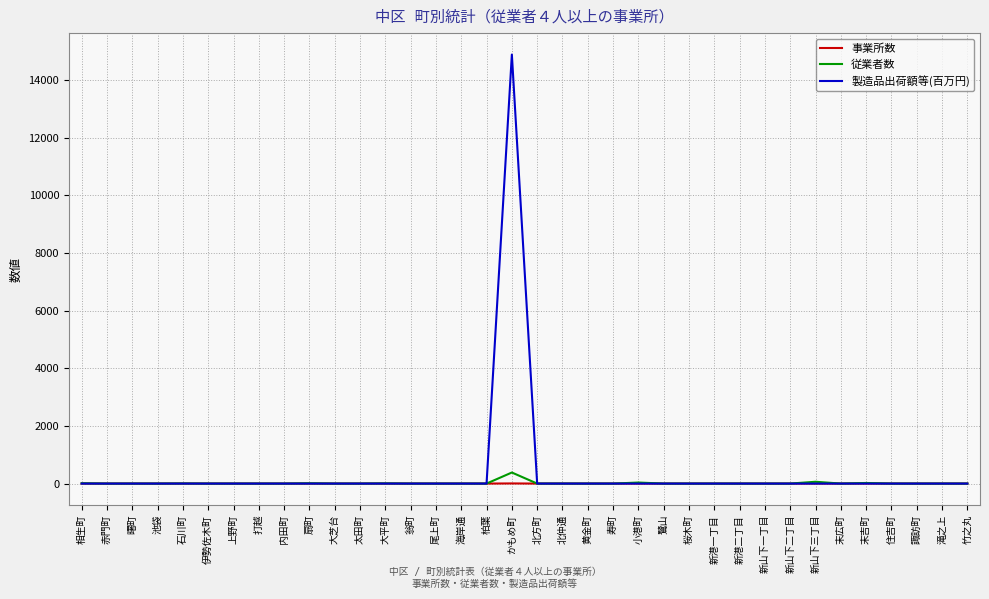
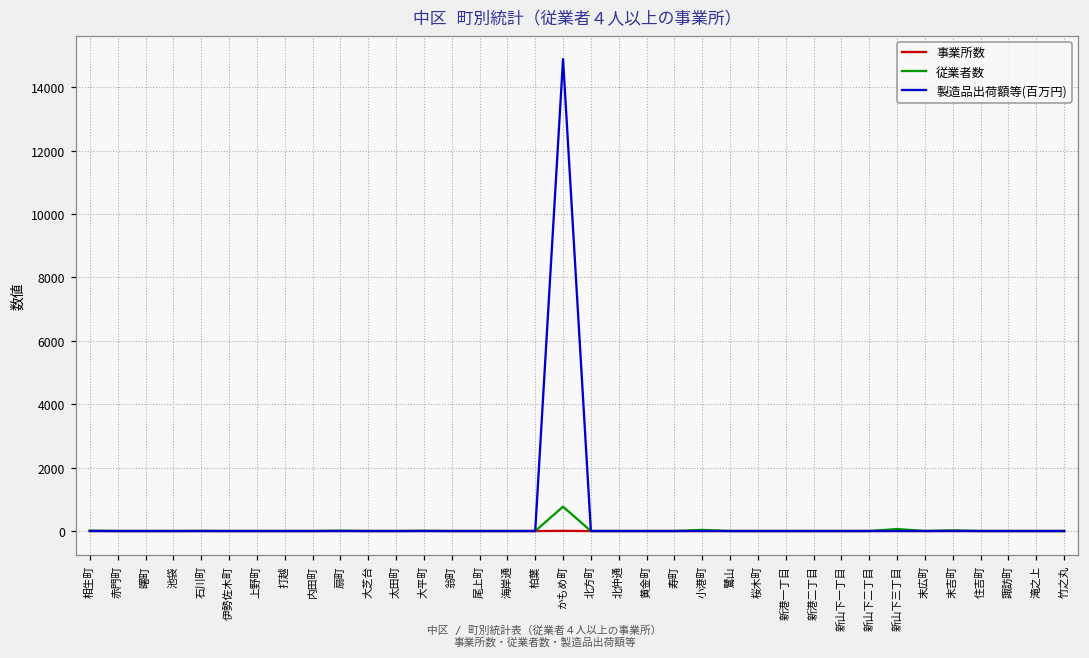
従業者数, かもめ町: 400 -> 800
